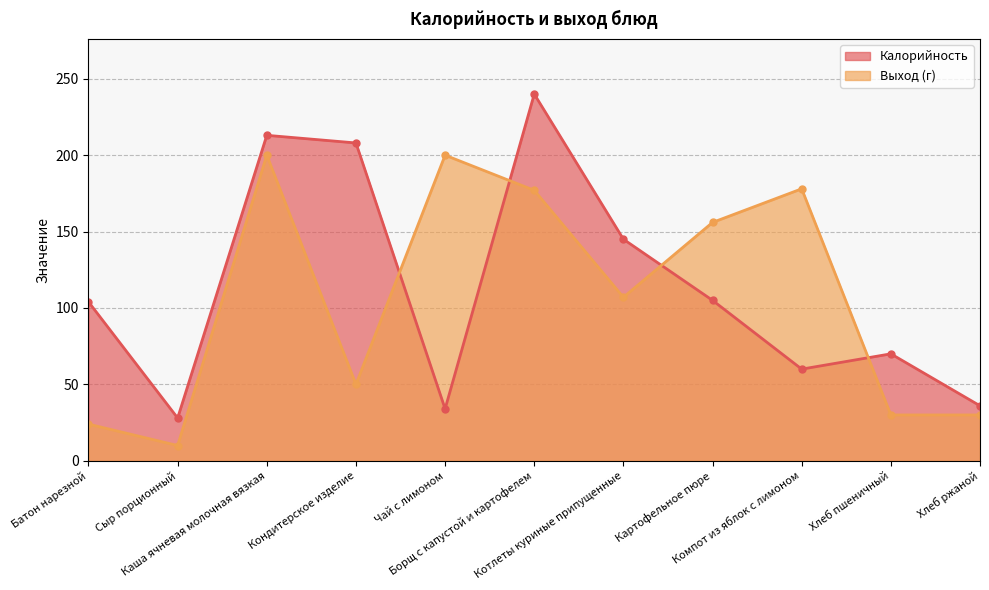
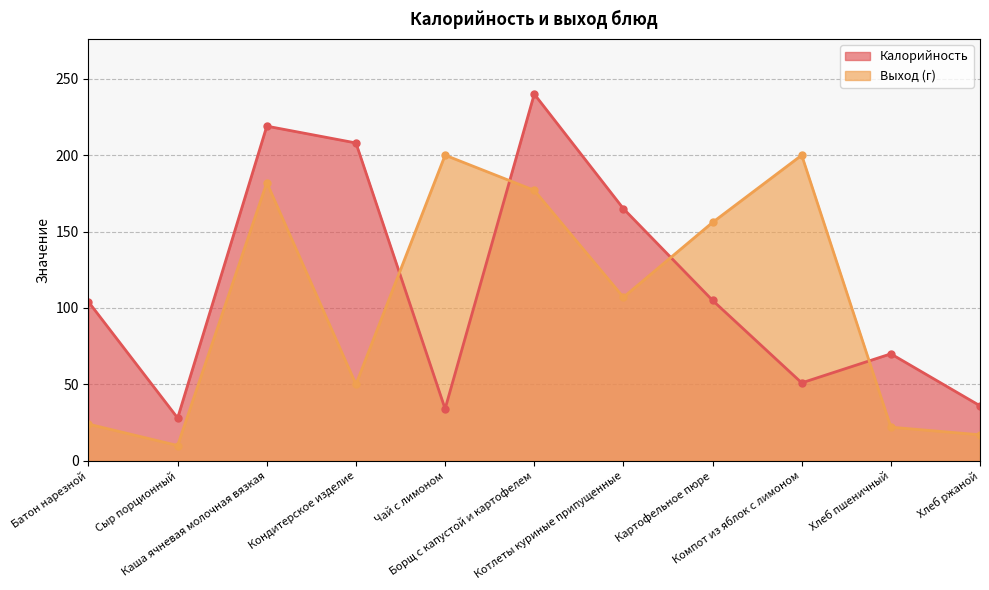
Калорийность, Каша ячневая молочная вязкая: 213 -> 219
Выход (г), Каша ячневая молочная вязкая: 200 -> 182
Калорийность, Котлеты куриные припущенные: 145 -> 165
Калорийность, Компот из яблок с лимоном: 60 -> 51
Выход (г), Компот из яблок с лимоном: 178 -> 200
Выход (г), Хлеб пшеничный: 30 -> 22
Выход (г), Хлеб ржаной: 30 -> 17
